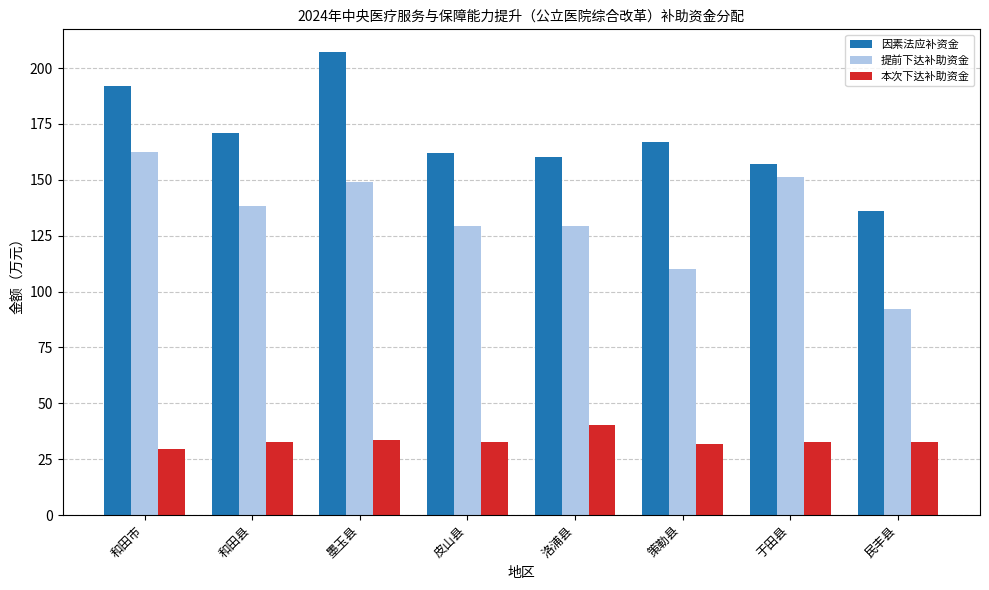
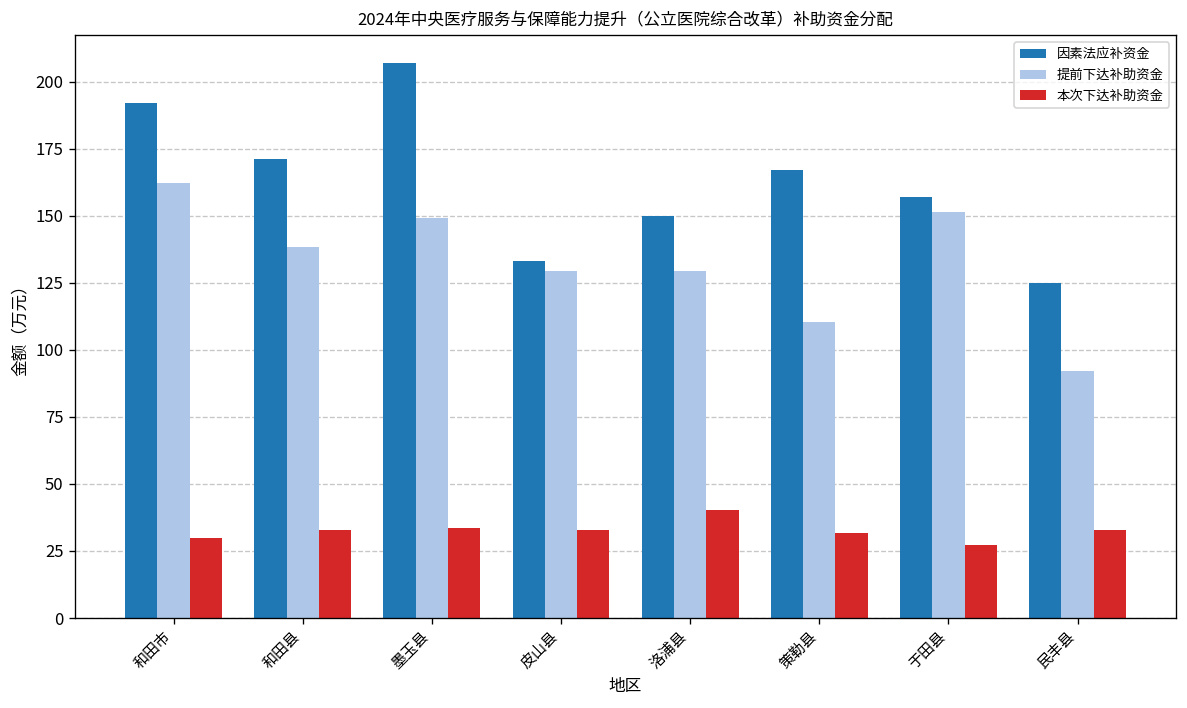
因素法应补资金, 皮山县: 162 -> 133
因素法应补资金, 洛浦县: 160 -> 150
本次下达补助资金, 于田县: 33 -> 27
因素法应补资金, 民丰县: 136 -> 125
